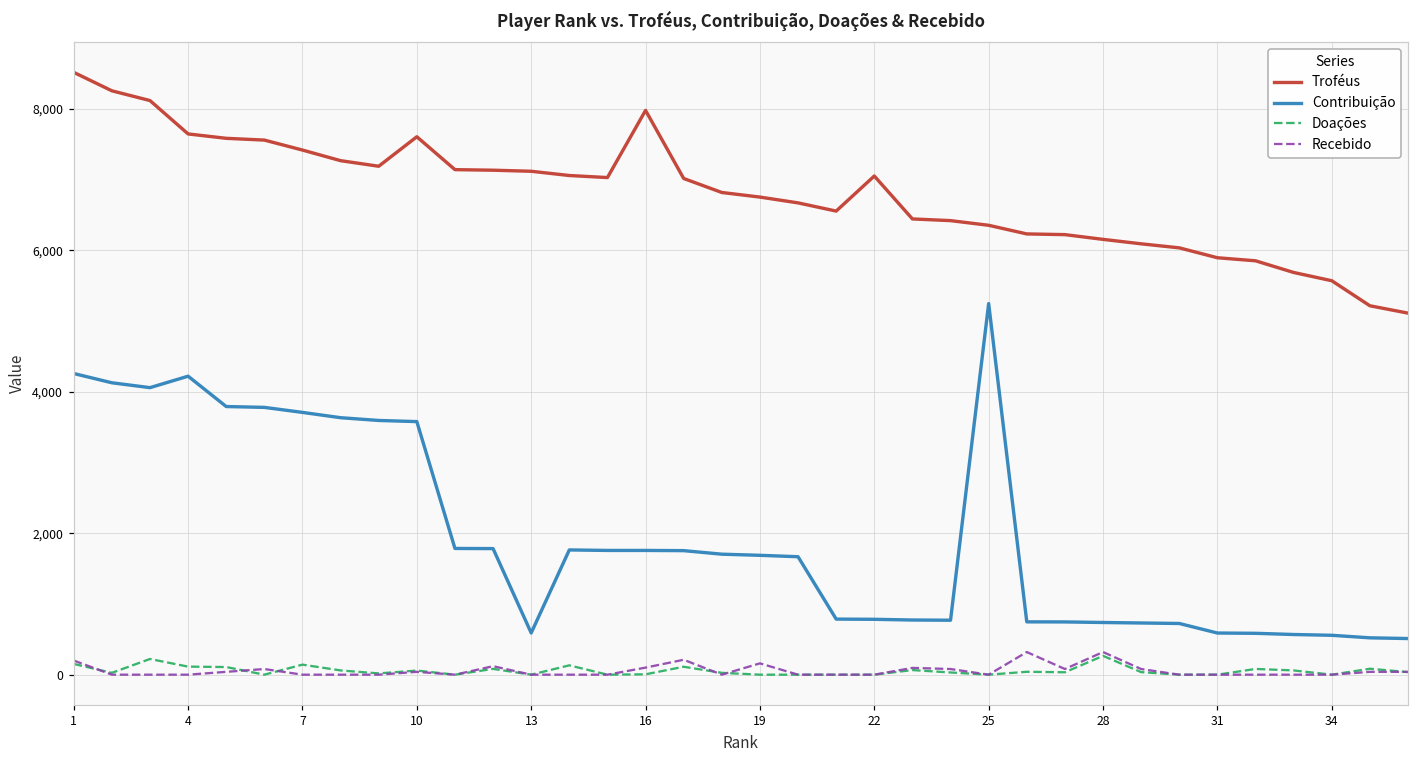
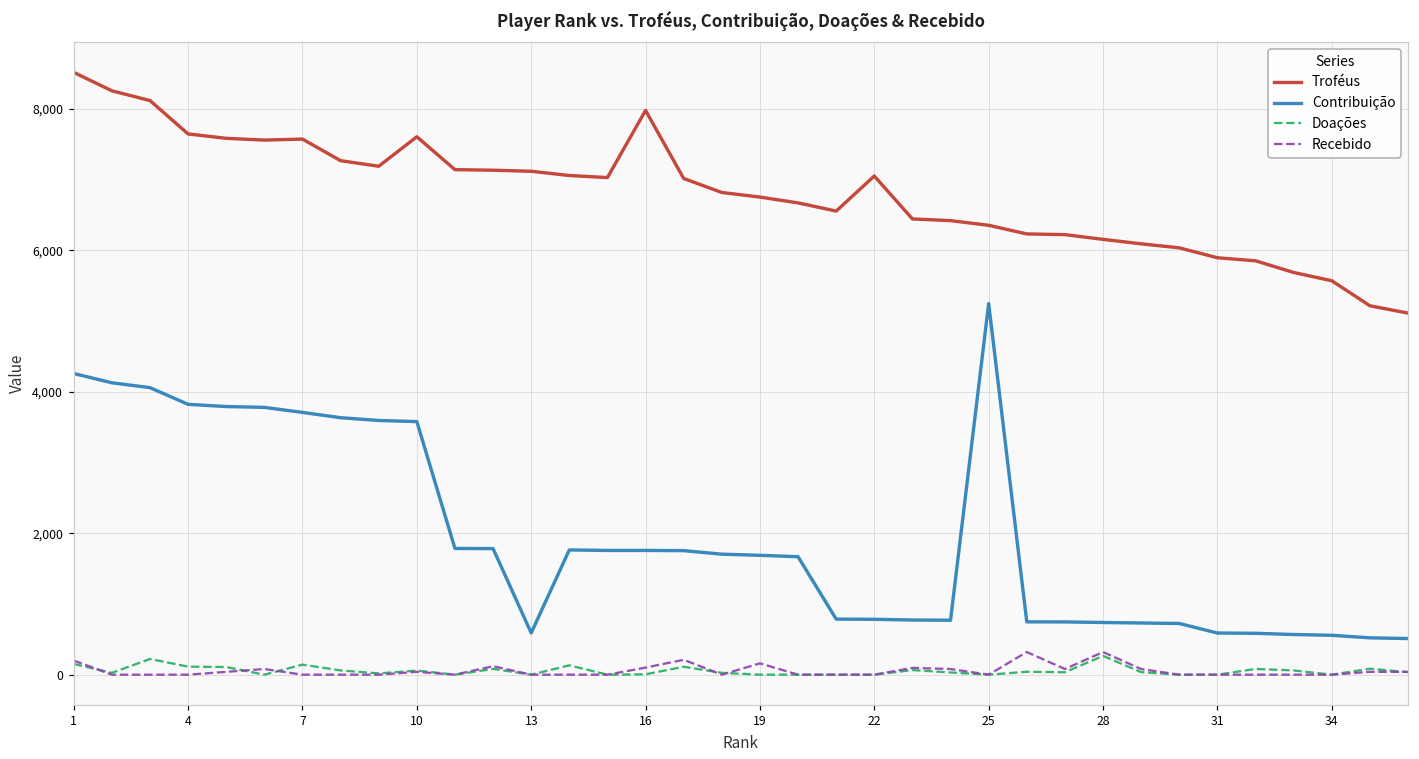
Contribuição, 4: 4,200 -> 3,800
Troféus, 7: 7,400 -> 7,600
